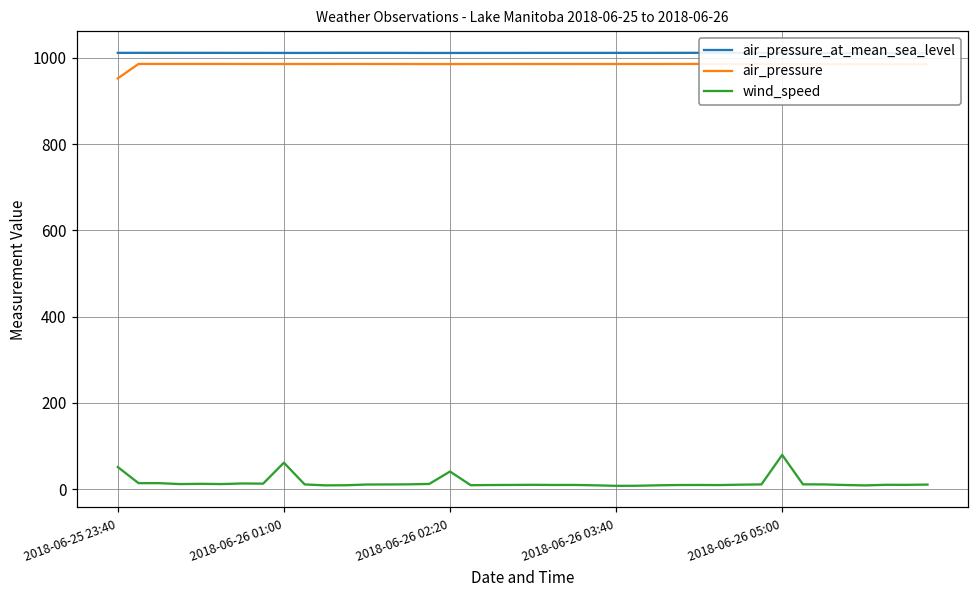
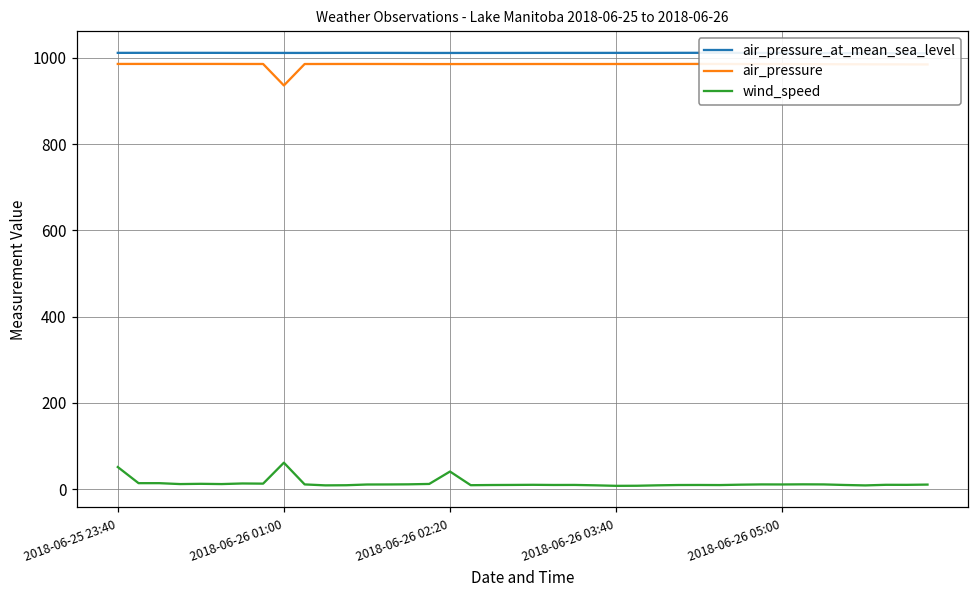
air_pressure, 2018-06-25 23:40: 950 -> 990
air_pressure, 2018-06-26 01:00: 990 -> 940
wind_speed, 2018-06-26 05:00: 80 -> 10
